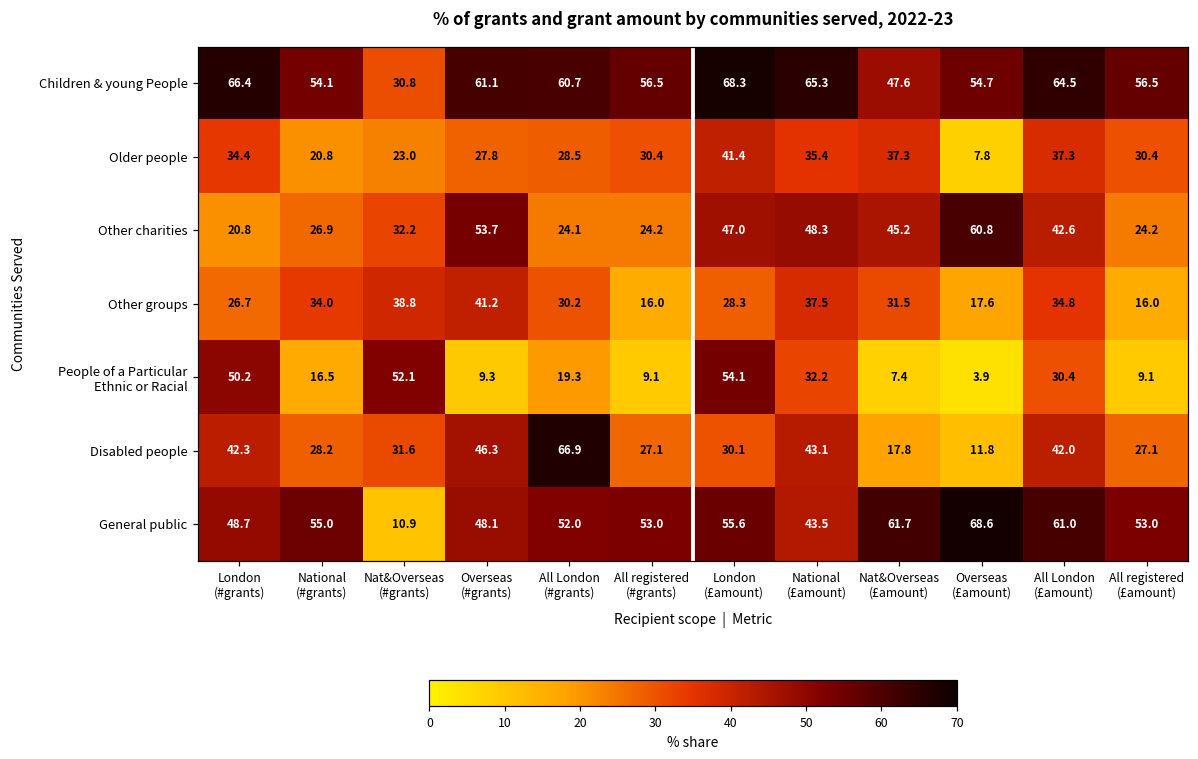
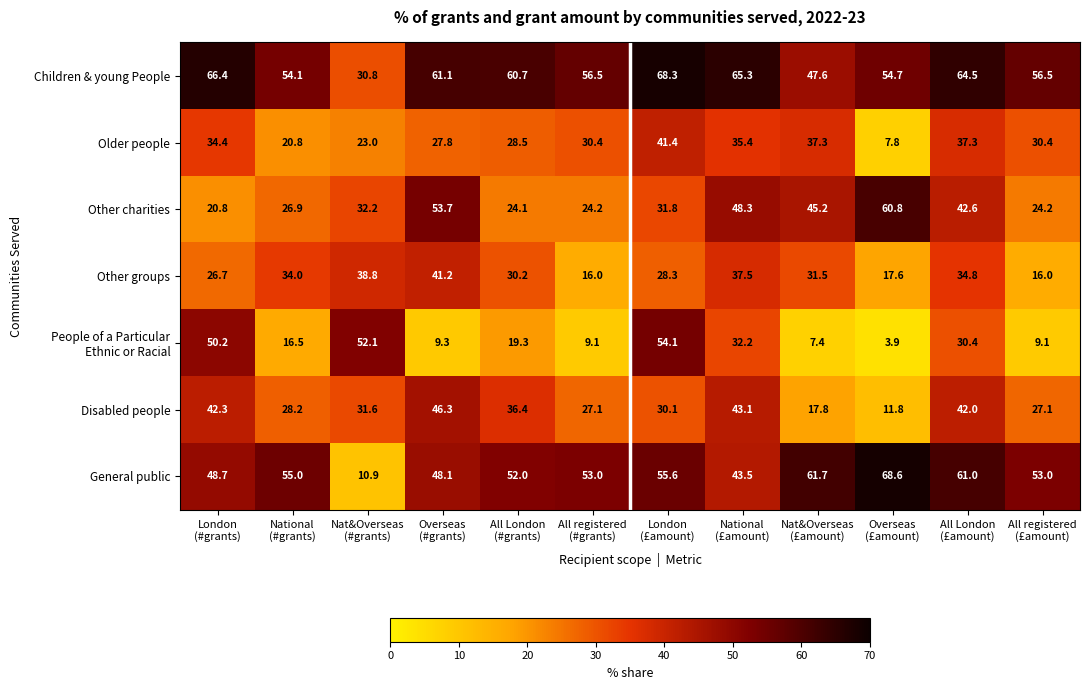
Other charities, London (£amount): 47.0 -> 31.8
Disabled people, All London (#grants): 66.9 -> 36.4
